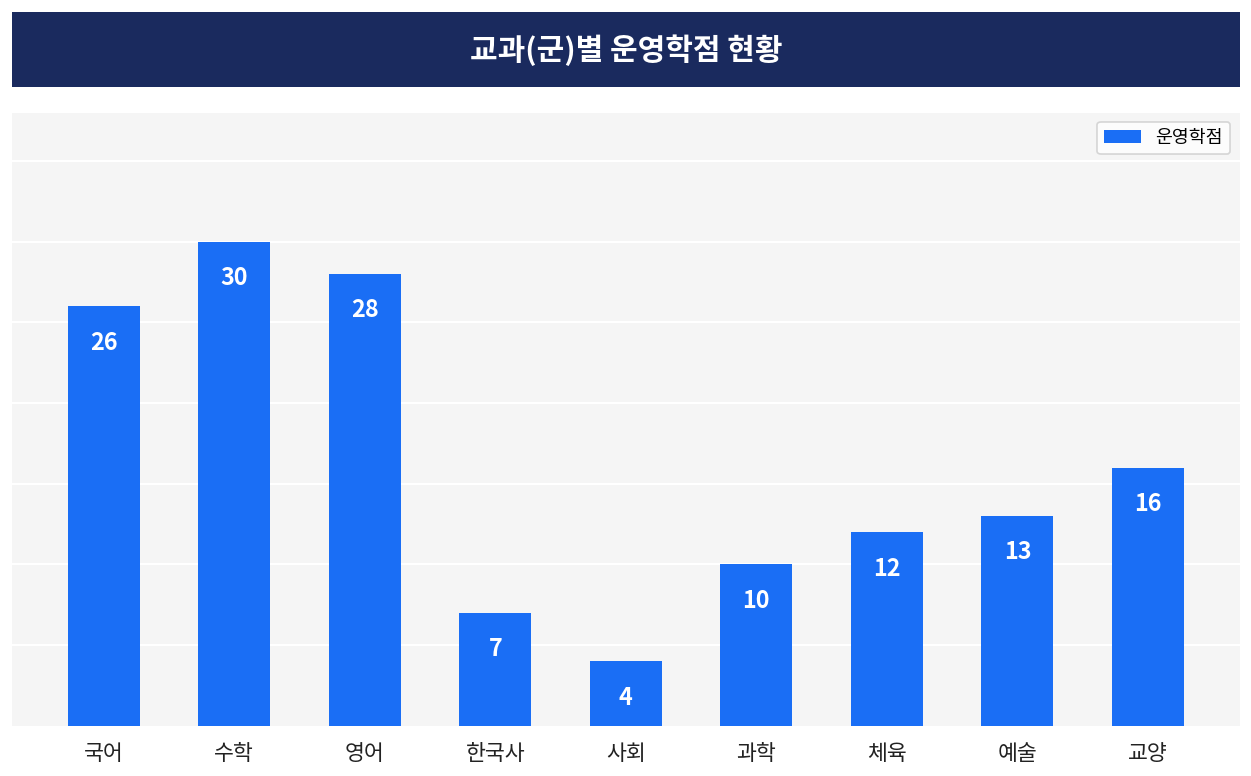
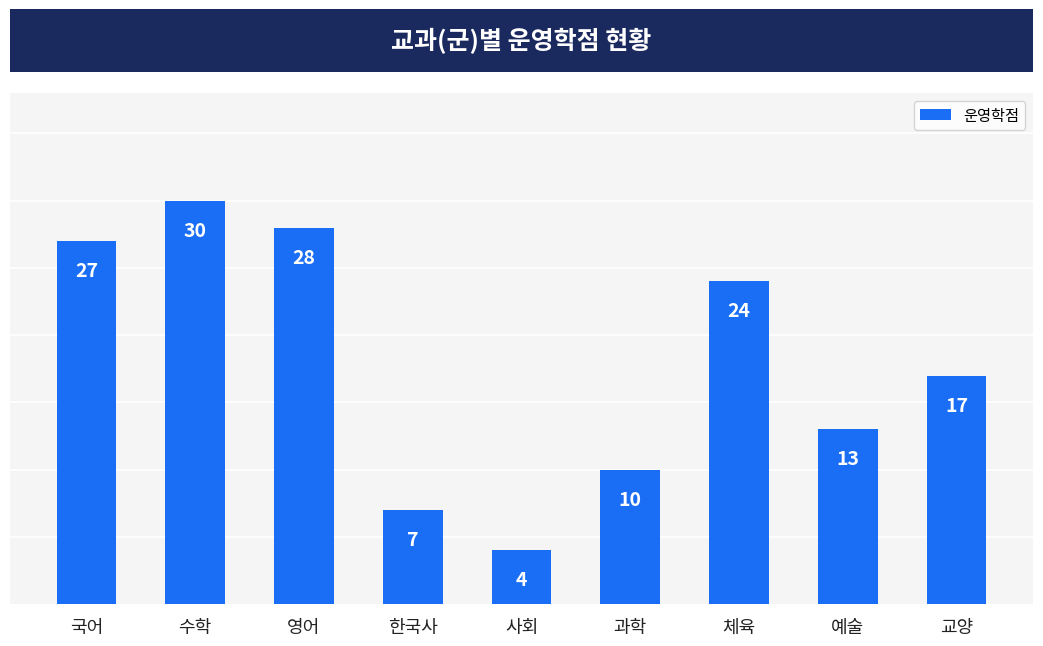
국어: 26 -> 27
체육: 12 -> 24
교양: 16 -> 17
